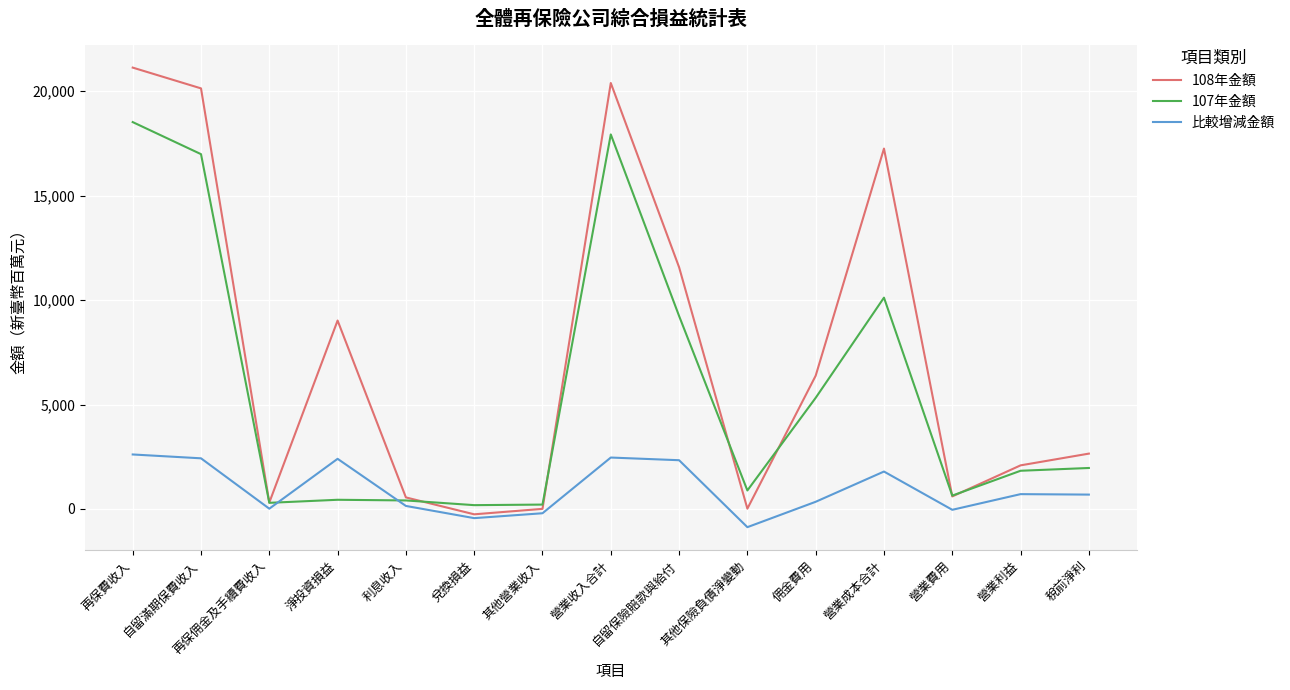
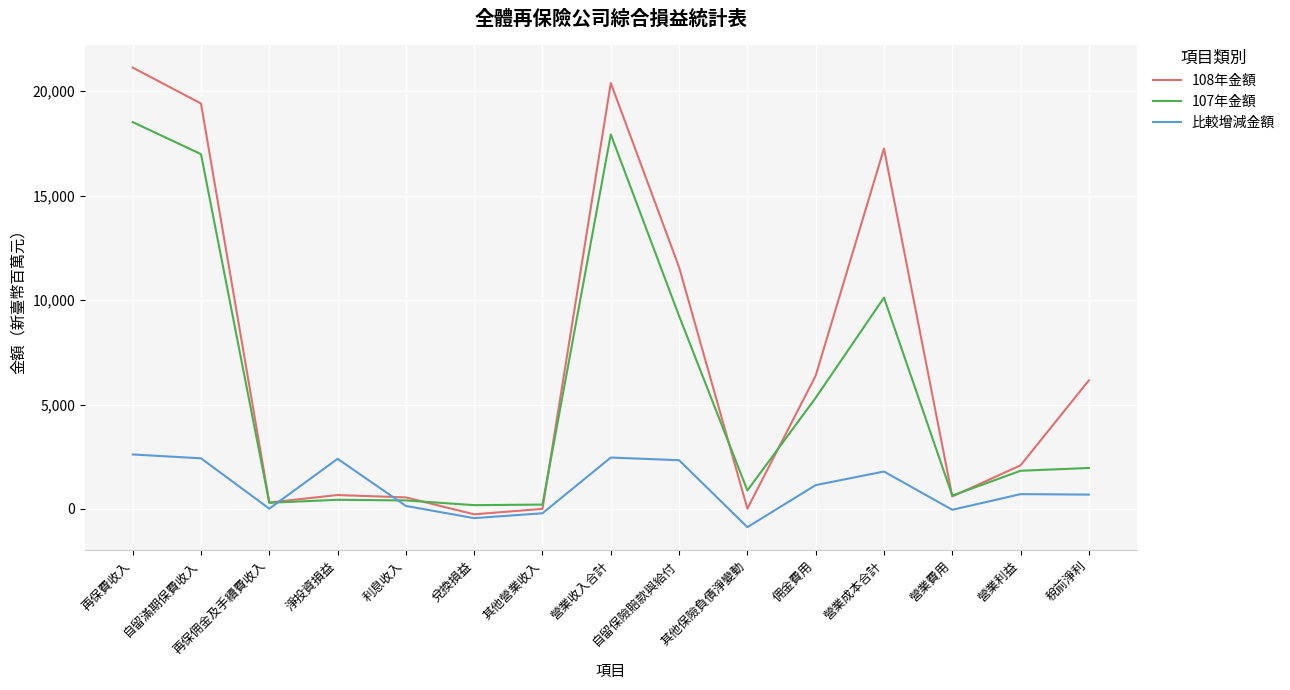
108年金額, 自留滿期保費收入: 20,100 -> 19,400
108年金額, 淨投資損益: 9,000 -> 700
比較增減金額, 佣金費用: 300 -> 1,100
108年金額, 稅前淨利: 2,700 -> 6,200
